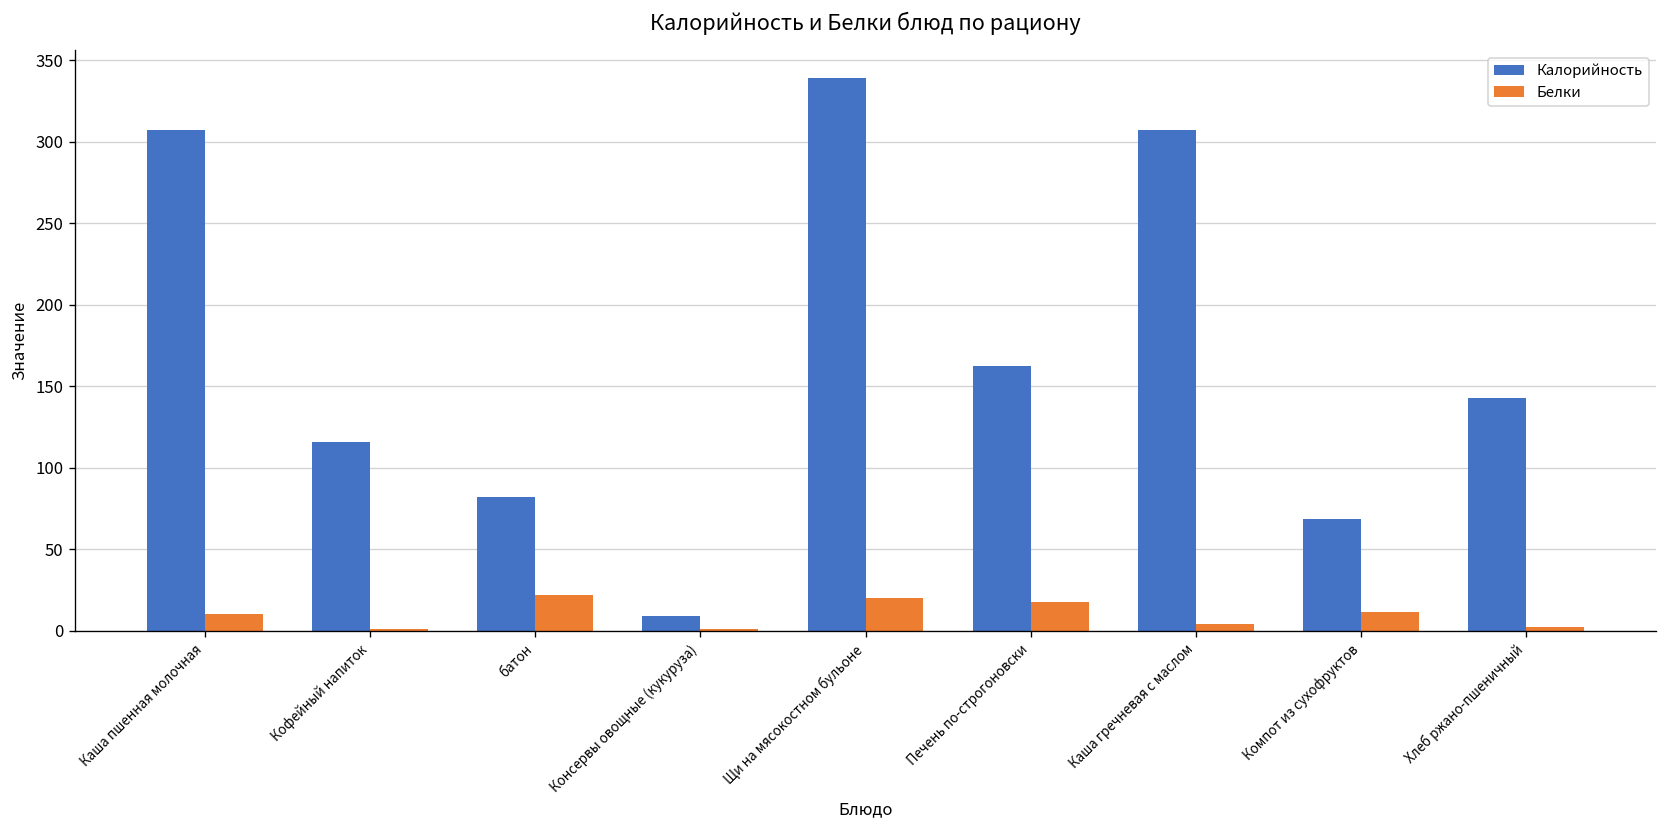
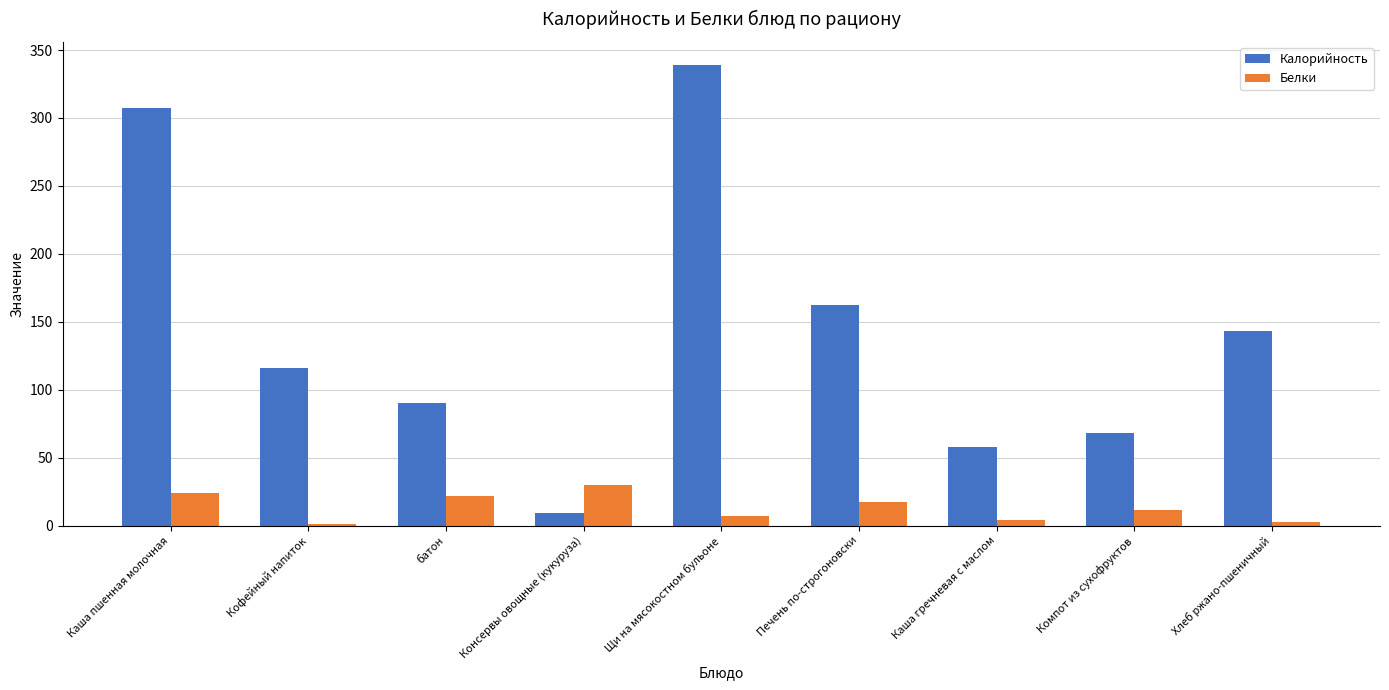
Белки, Каша пшенная молочная: 10 -> 24
Калорийность, батон: 82 -> 90
Белки, Консервы овощные (кукуруза): 1 -> 30
Белки, Щи на мясокостном бульоне: 20 -> 7
Калорийность, Каша гречневая с маслом: 307 -> 58
